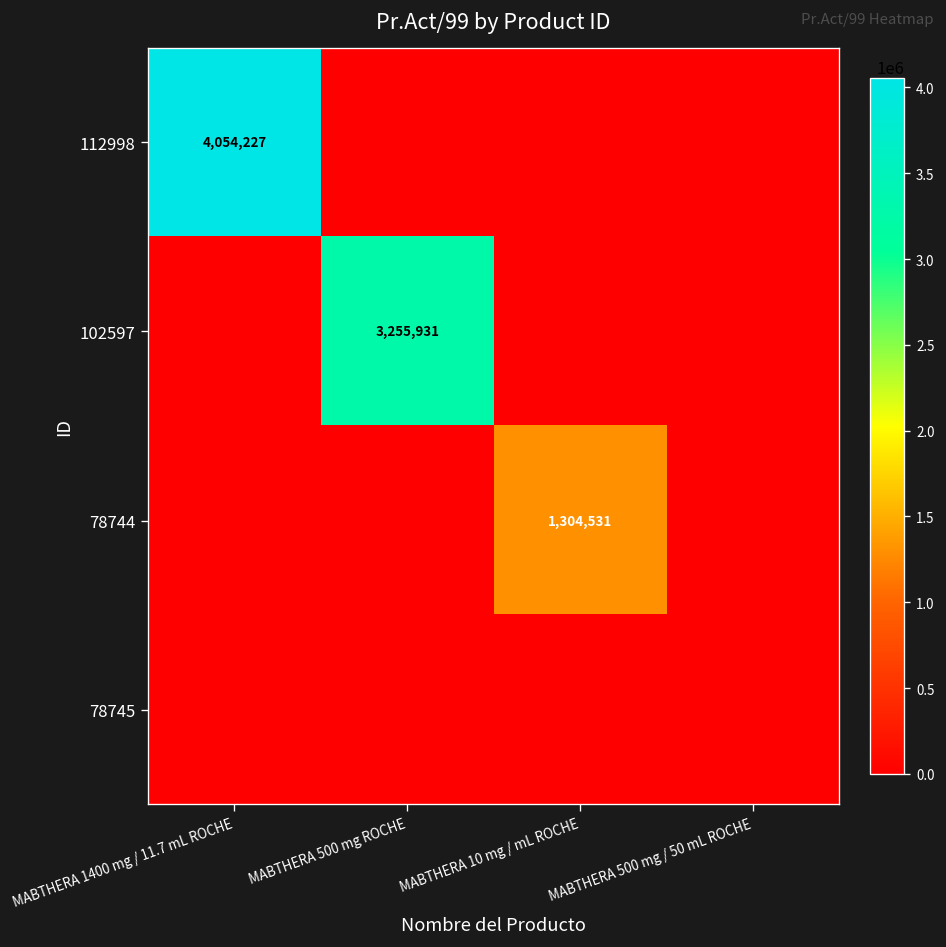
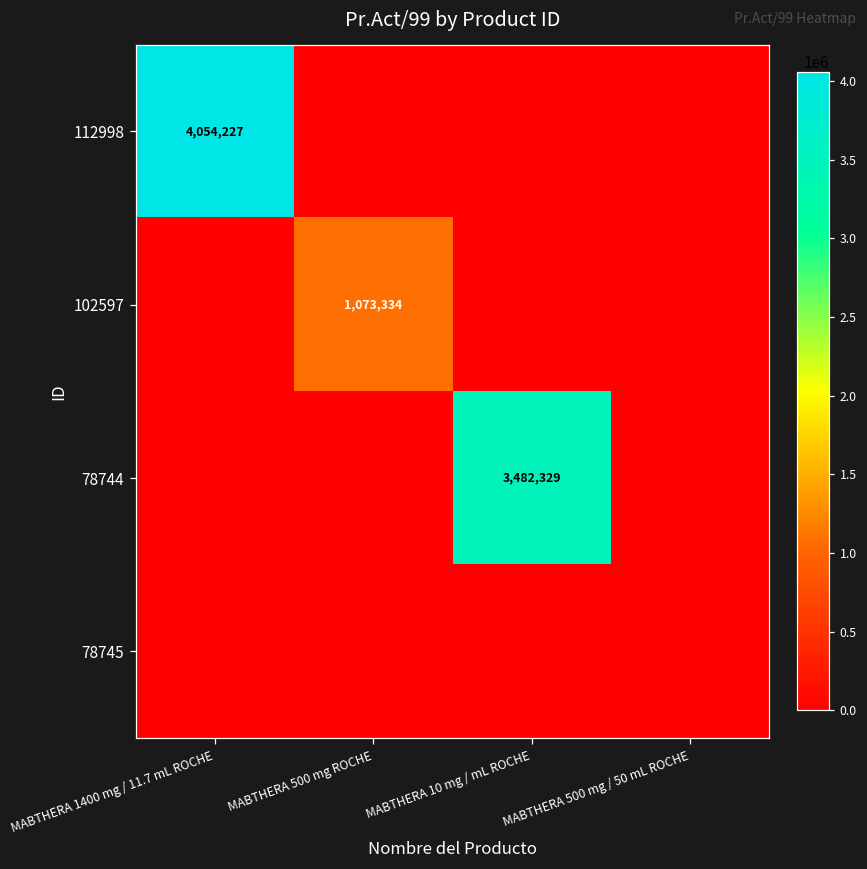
102597, MABTHERA 500 mg ROCHE: 3,255,931 -> 1,073,334
78744, MABTHERA 10 mg / mL ROCHE: 1,304,531 -> 3,482,329
